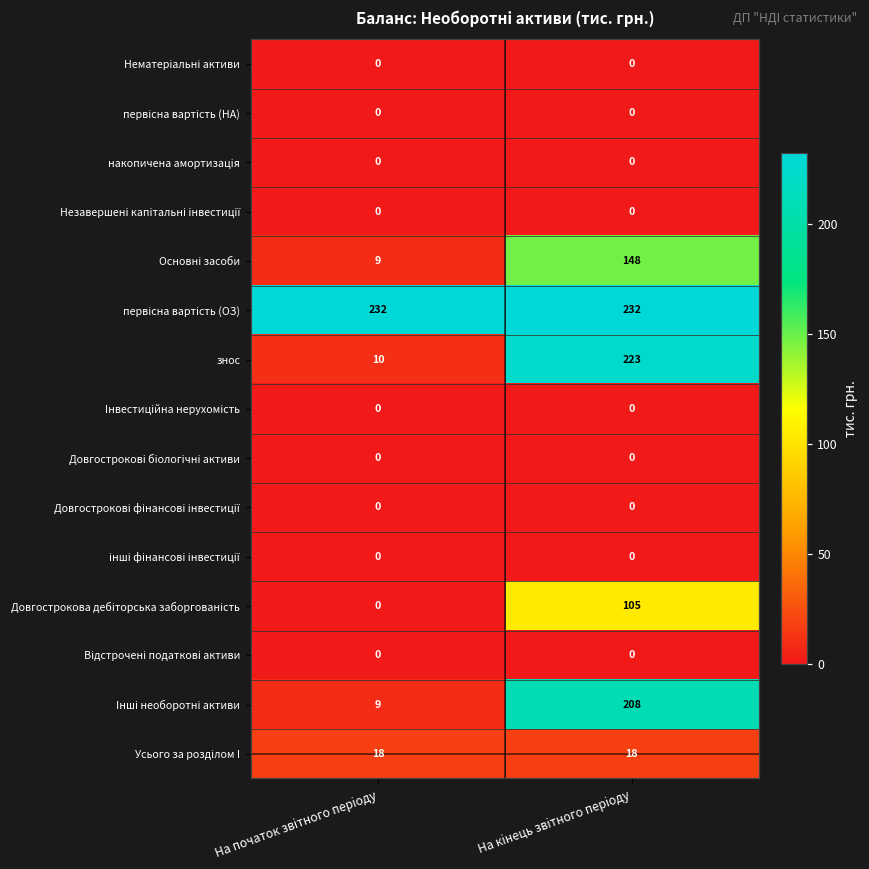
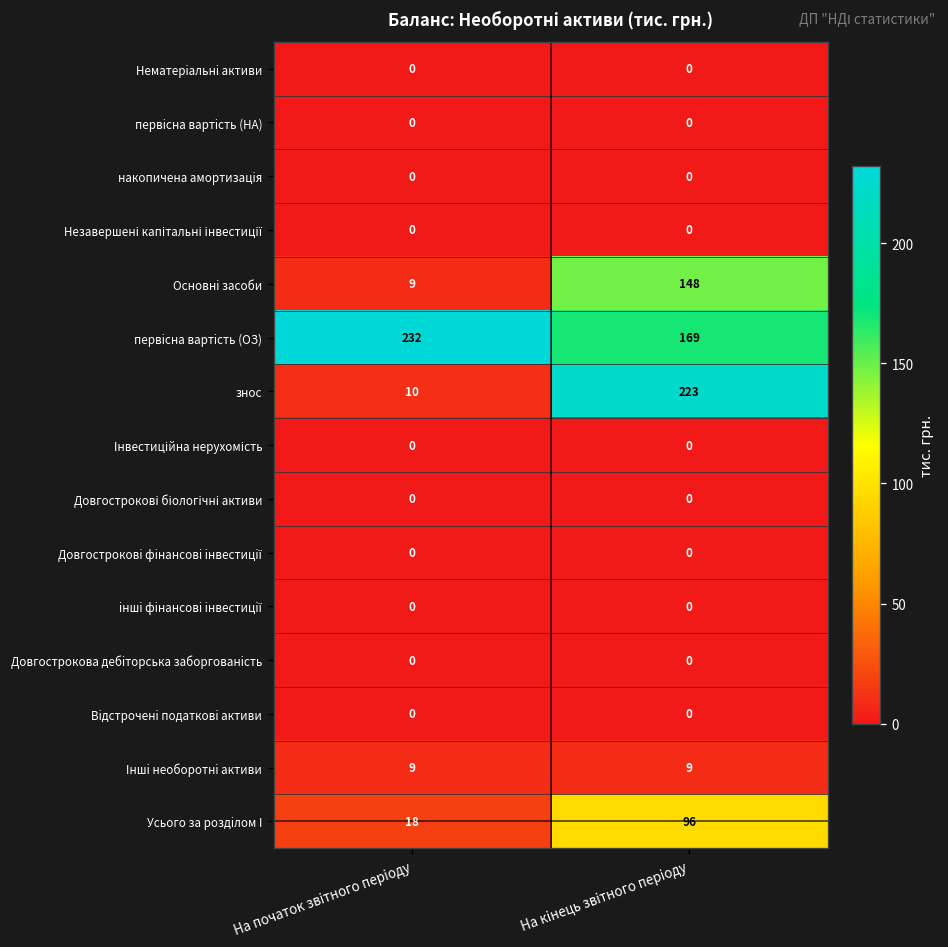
первiсна вартiсть (ОЗ), На кiнець звiтного перiоду: 232 -> 169
Довгострокова дебiторська заборгованiсть, На кiнець звiтного перiоду: 105 -> 0
Iншi необоротнi активи, На кiнець звiтного перiоду: 208 -> 9
Усього за роздiлом I, На кiнець звiтного перiоду: 18 -> 96
